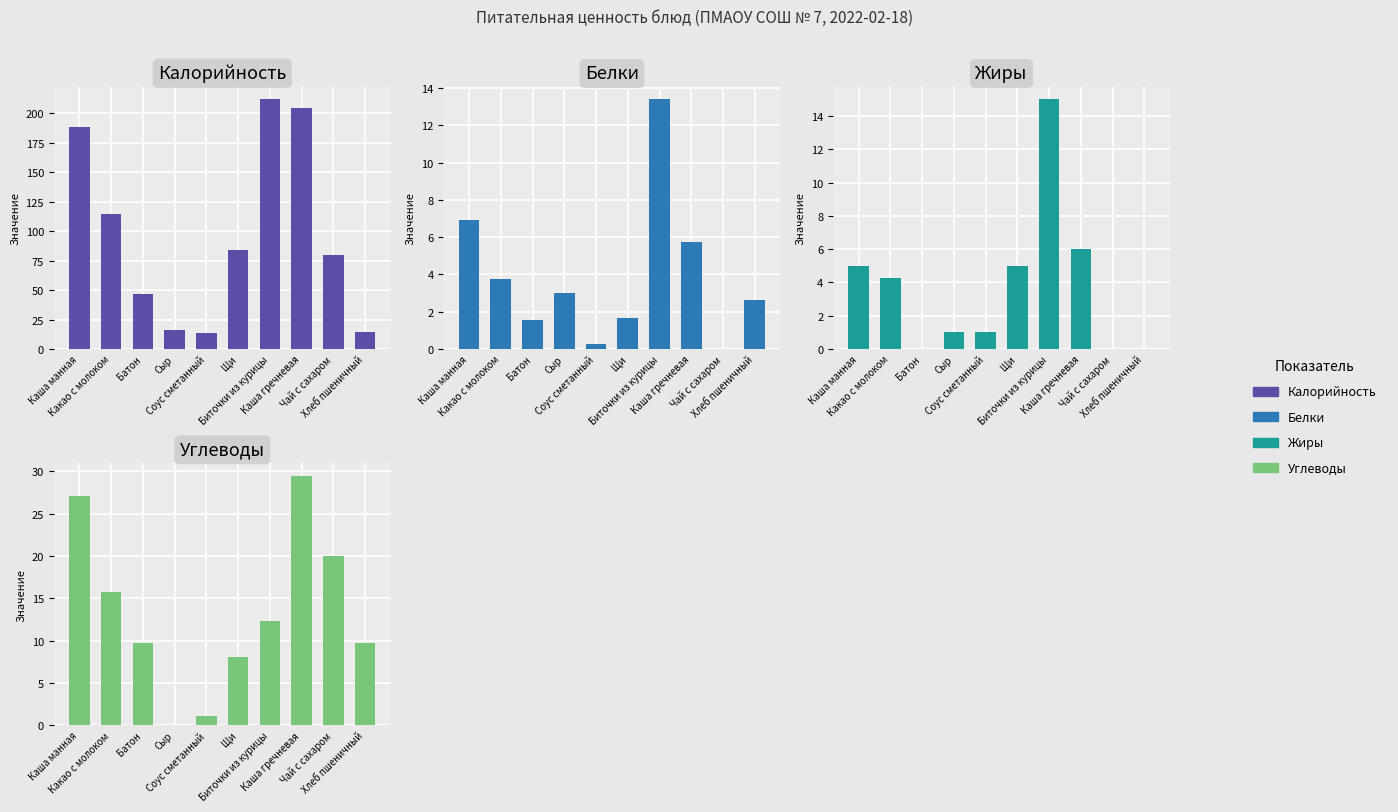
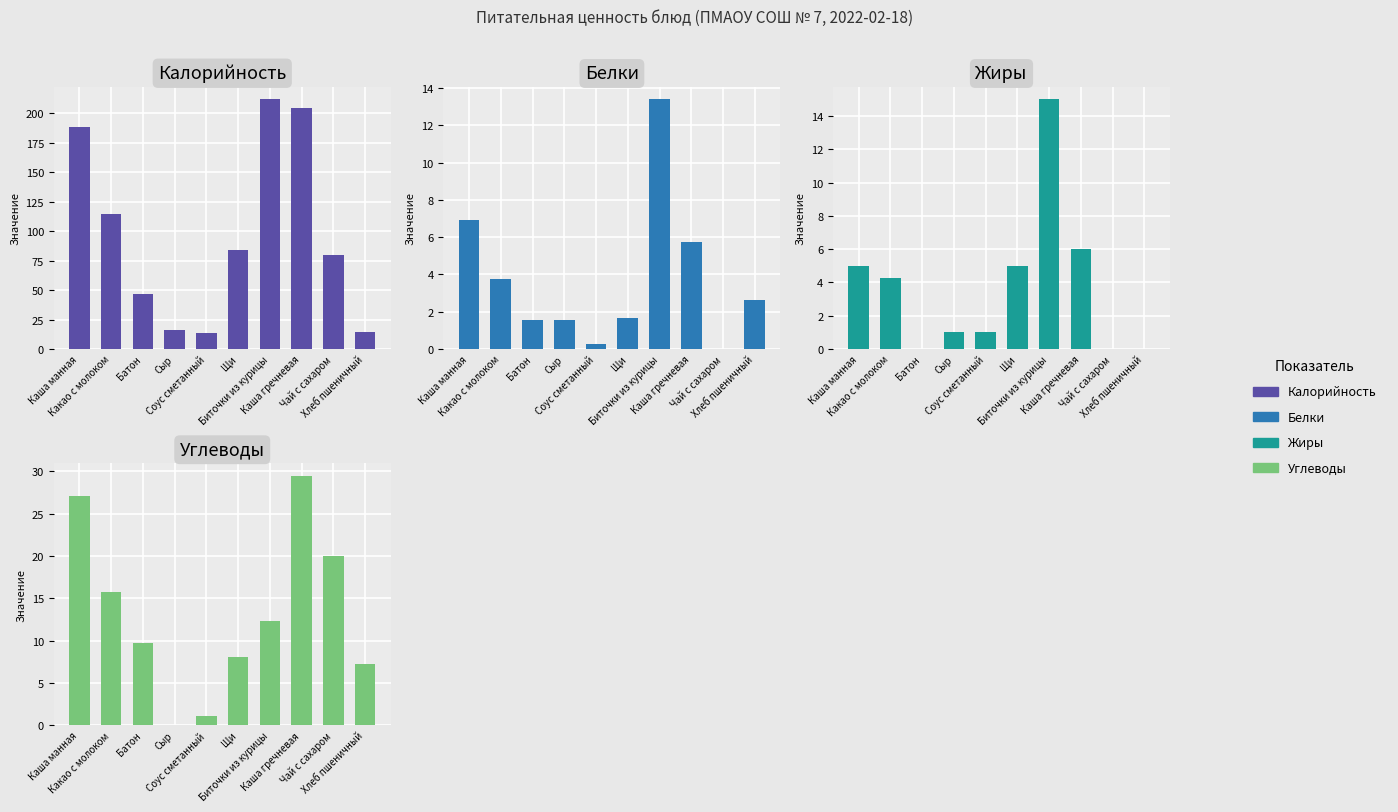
Белки, Сыр: 3.0 -> 1.6
Углеводы, Хлеб пшеничный: 10 -> 7
